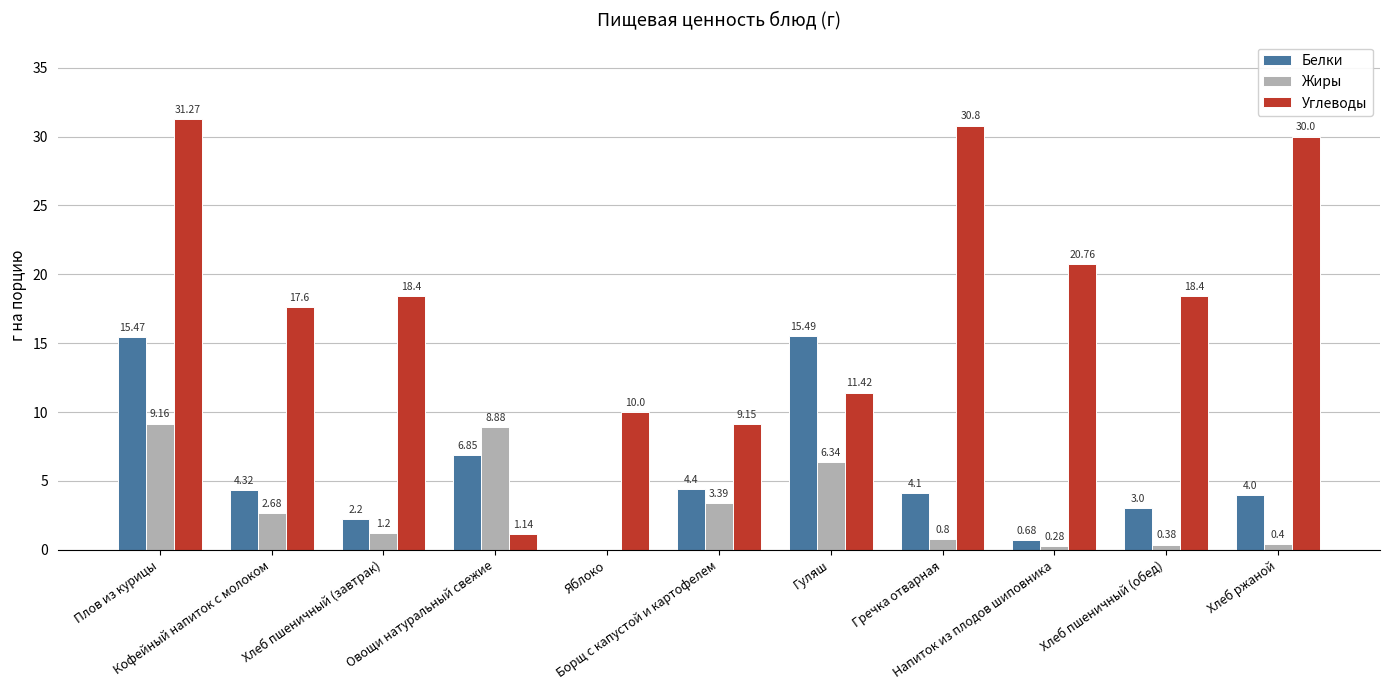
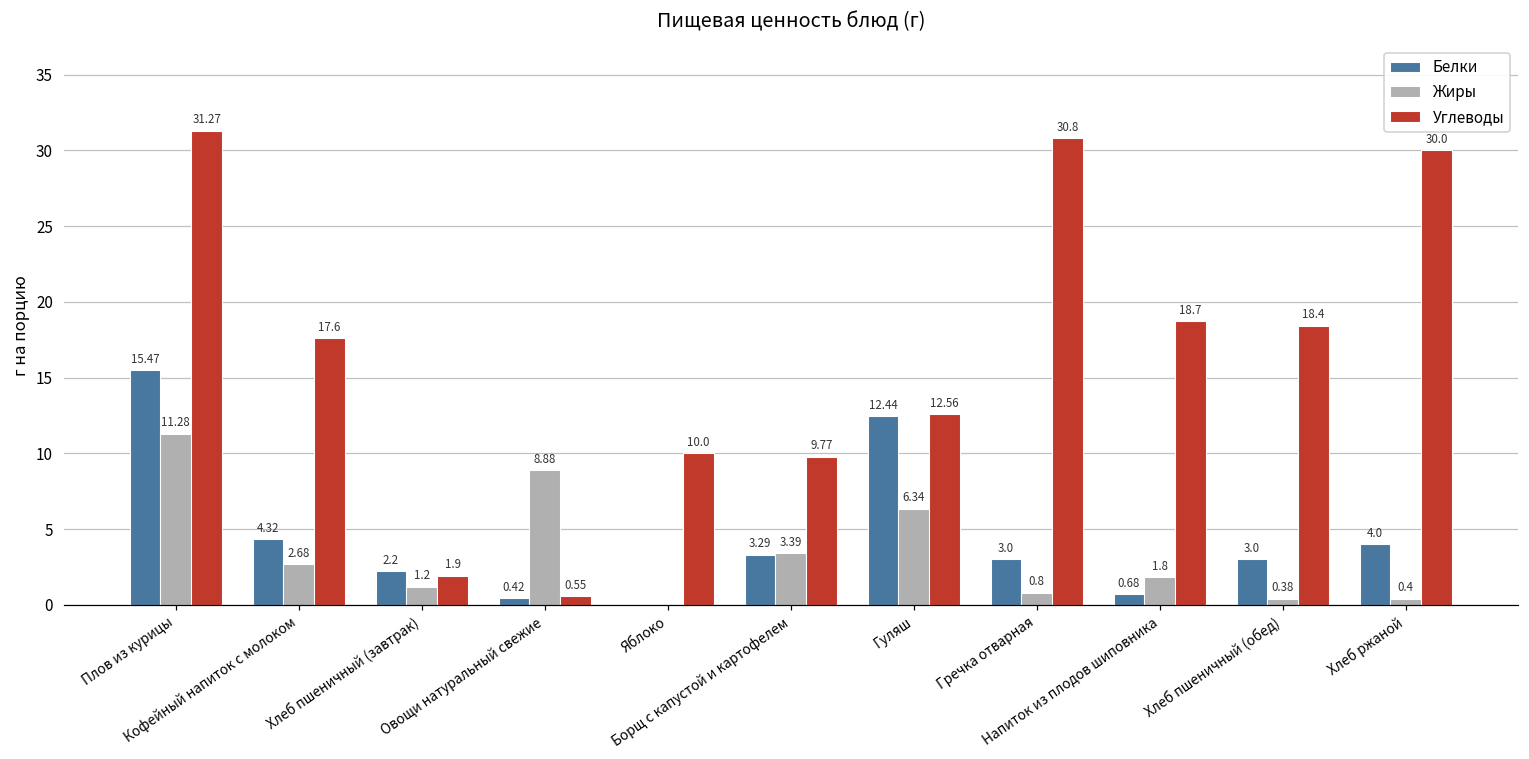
Жиры, Плов из курицы: 9.16 -> 11.28
Углеводы, Хлеб пшеничный (завтрак): 18.4 -> 1.9
Белки, Овощи натуральный свежие: 6.85 -> 0.42
Углеводы, Овощи натуральный свежие: 1.14 -> 0.55
Белки, Борщ с капустой и картофелем: 4.4 -> 3.29
Углеводы, Борщ с капустой и картофелем: 9.15 -> 9.77
Белки, Гуляш: 15.49 -> 12.44
Углеводы, Гуляш: 11.42 -> 12.56
Белки, Гречка отварная: 4.1 -> 3.0
Жиры, Напиток из плодов шиповника: 0.28 -> 1.8
Углеводы, Напиток из плодов шиповника: 20.76 -> 18.7
